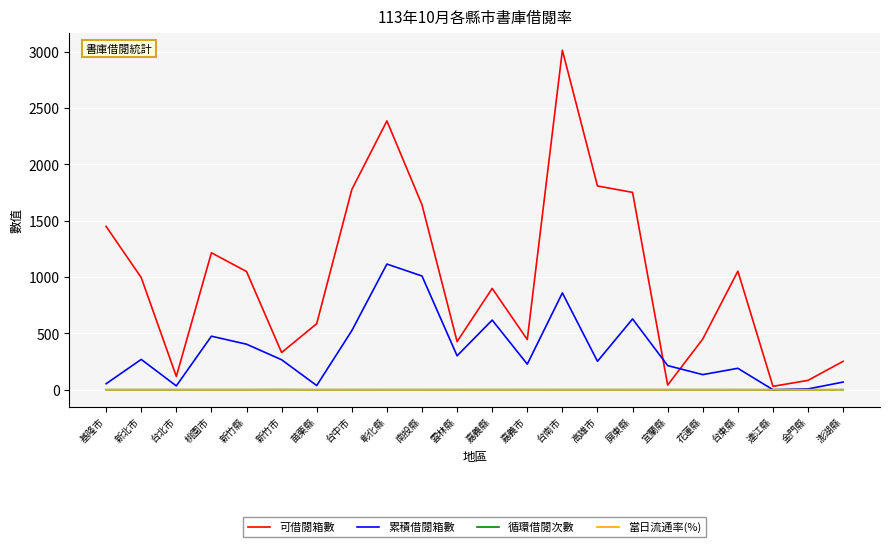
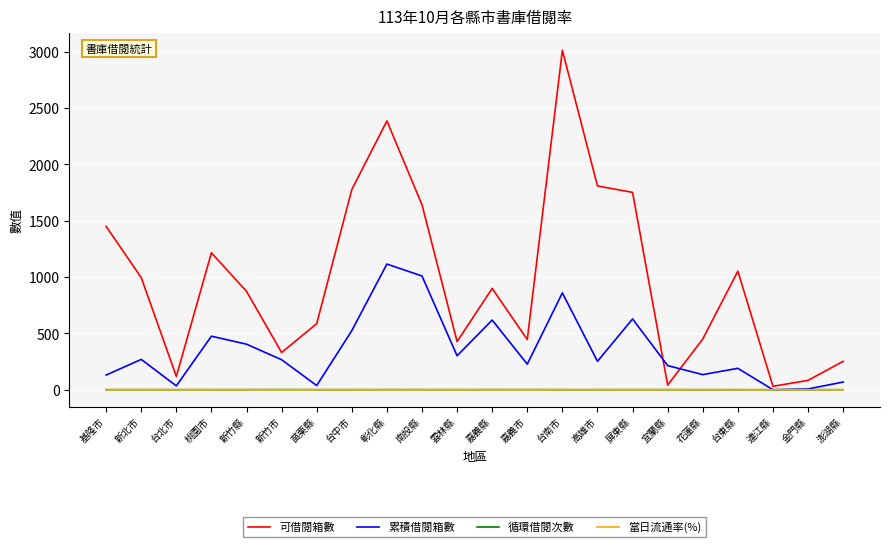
累積借閱箱數, 基隆市: 50 -> 130
可借閱箱數, 新竹縣: 1050 -> 870
